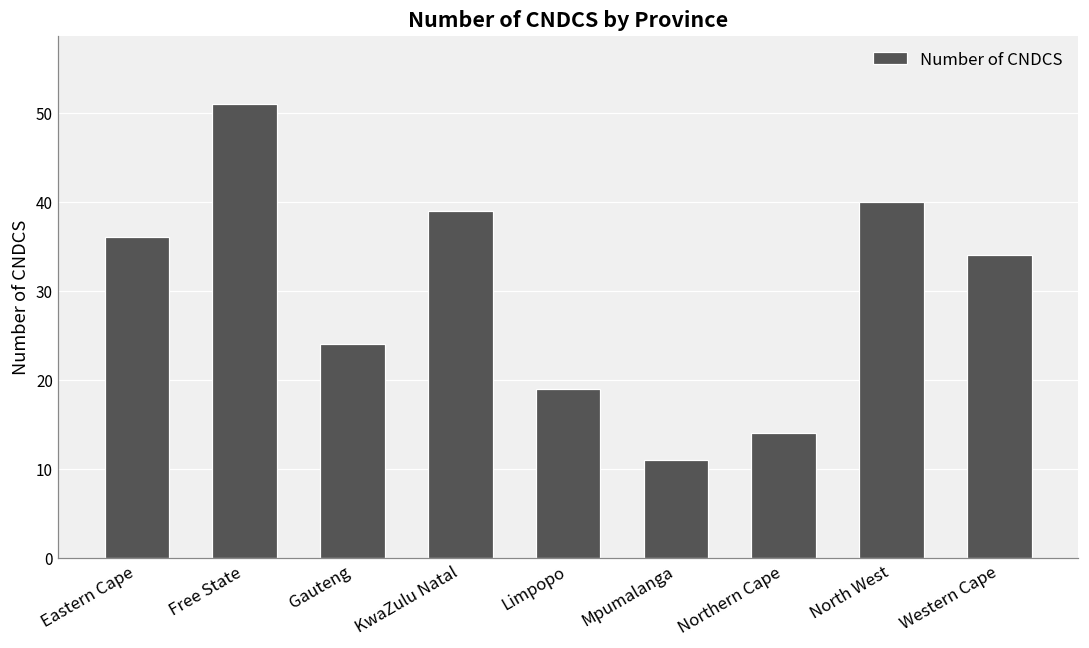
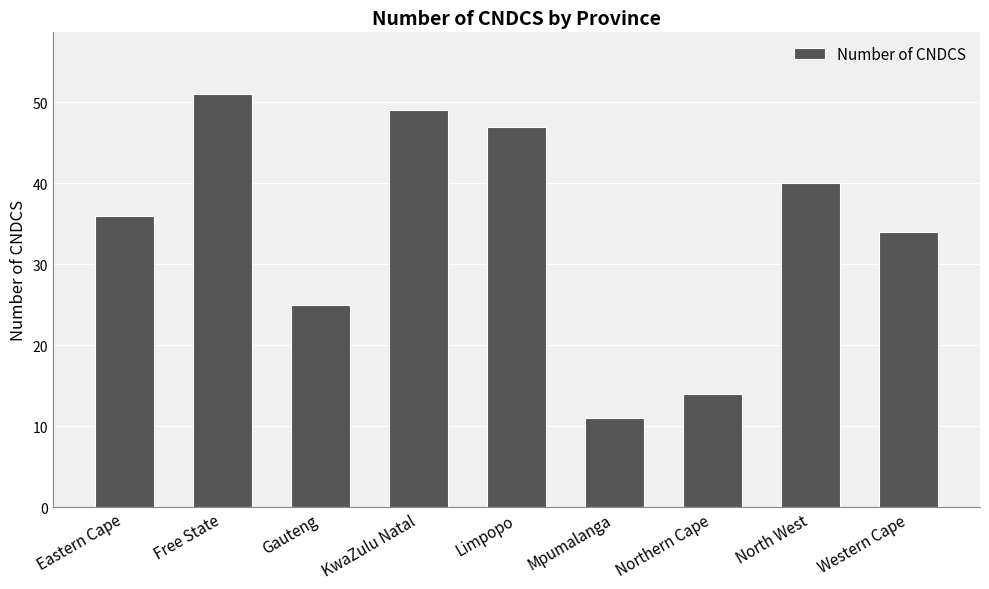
Gauteng: 24 -> 25
KwaZulu Natal: 39 -> 49
Limpopo: 19 -> 47
